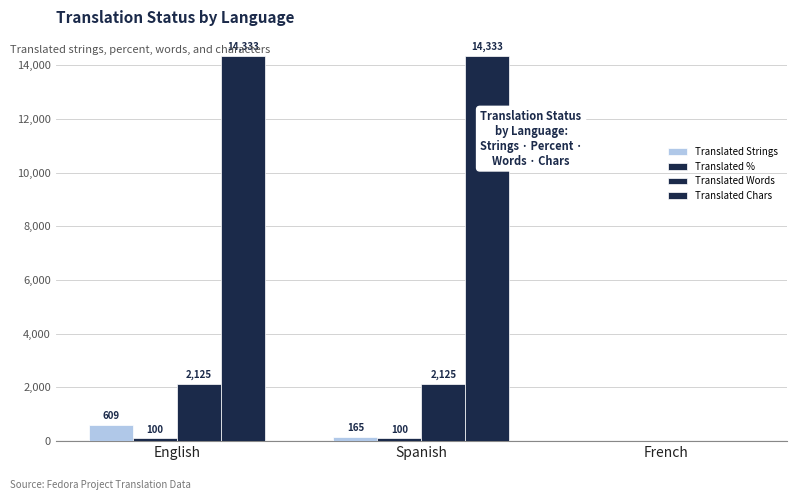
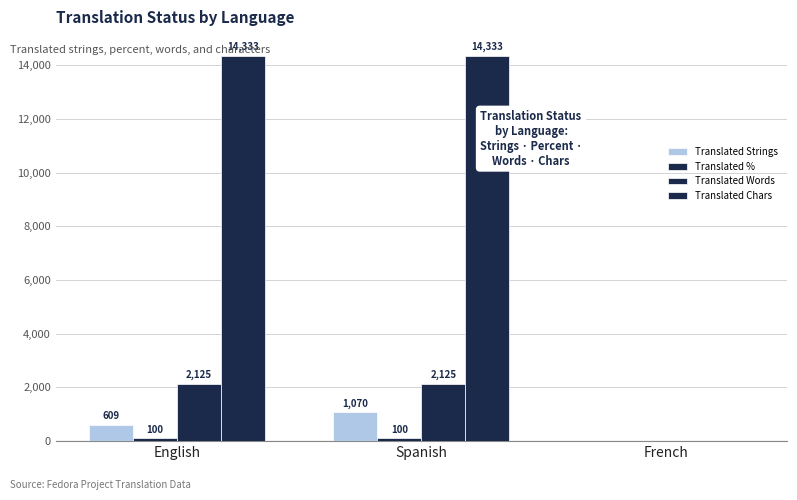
Translated Strings, Spanish: 165 -> 1,070
